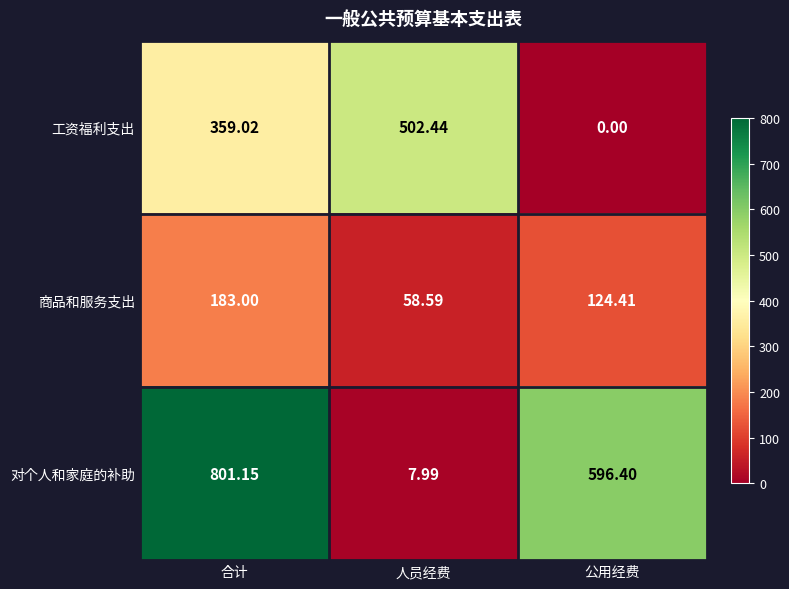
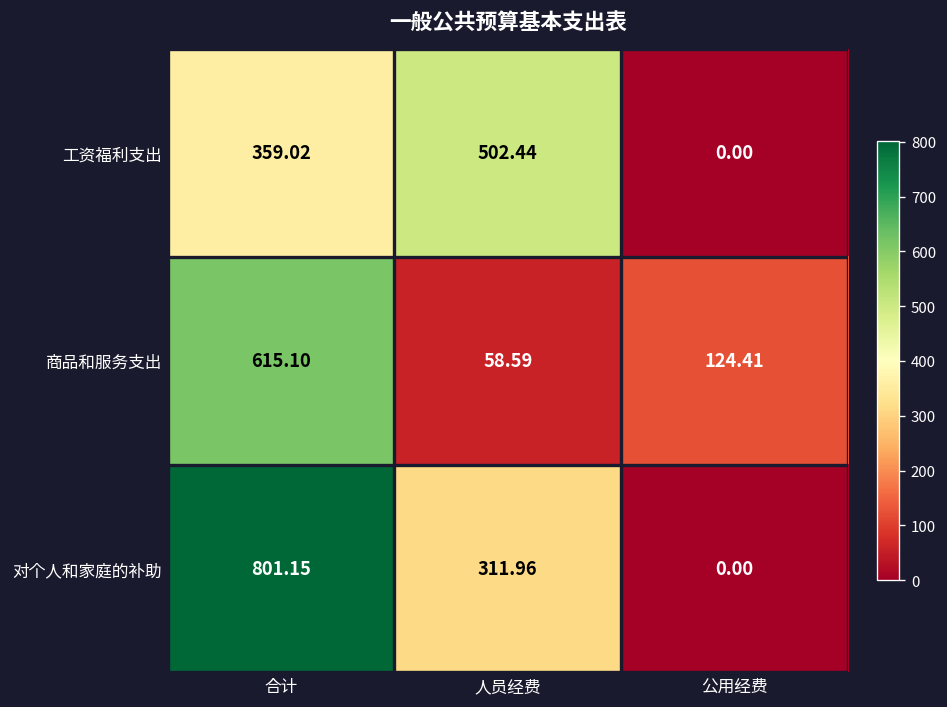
商品和服务支出, 合计: 183.00 -> 615.10
对个人和家庭的补助, 人员经费: 7.99 -> 311.96
对个人和家庭的补助, 公用经费: 596.40 -> 0.00
